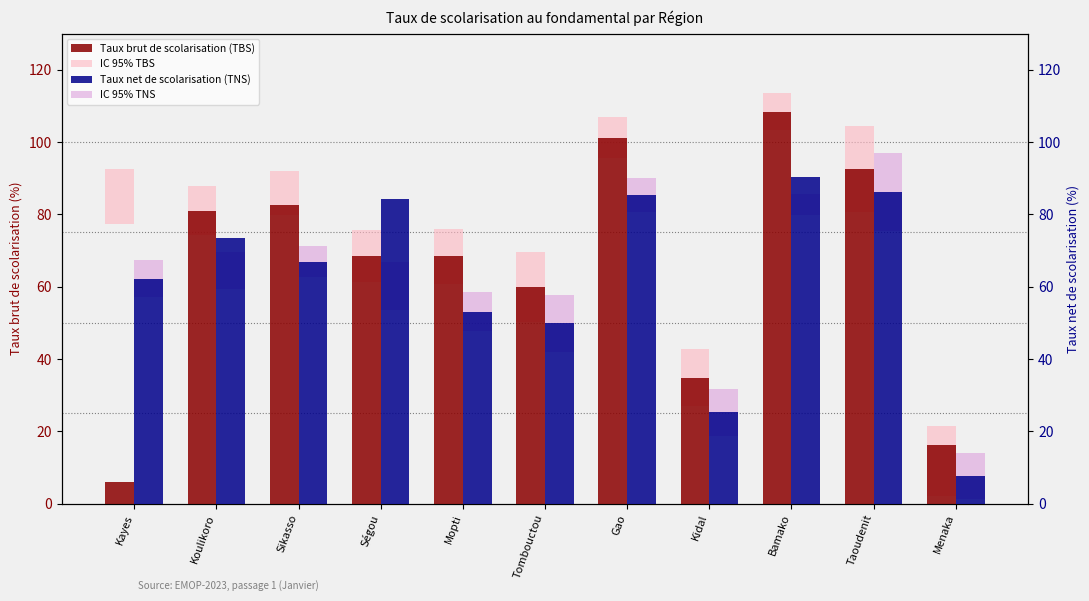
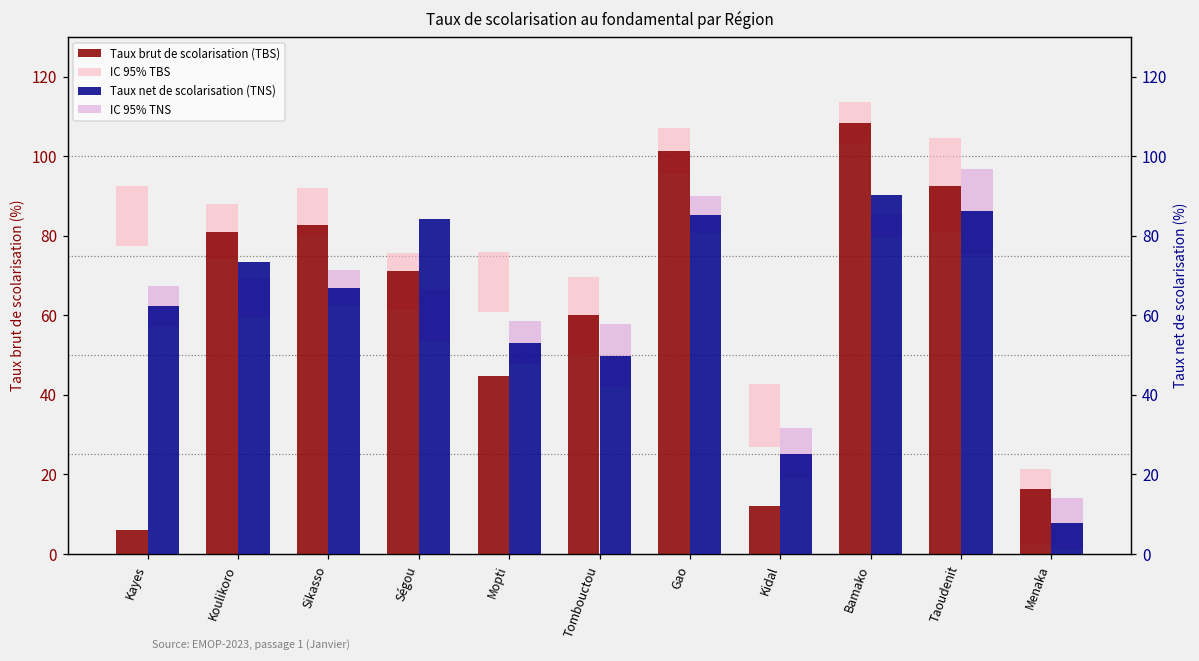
Taux brut de scolarisation (TBS), Ségou: 69 -> 71
Taux brut de scolarisation (TBS), Mopti: 68 -> 45
Taux brut de scolarisation (TBS), Kidal: 35 -> 12
